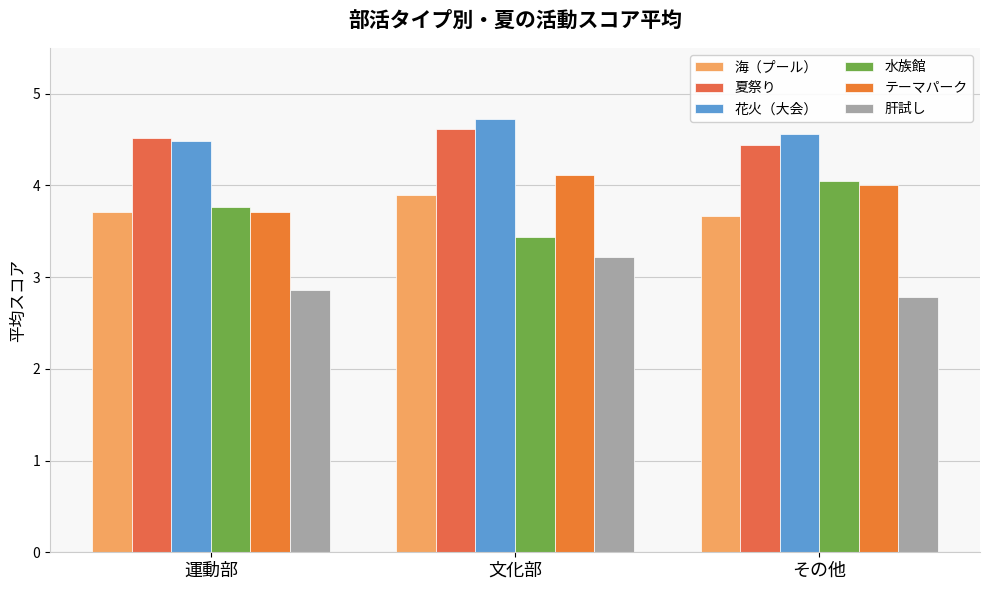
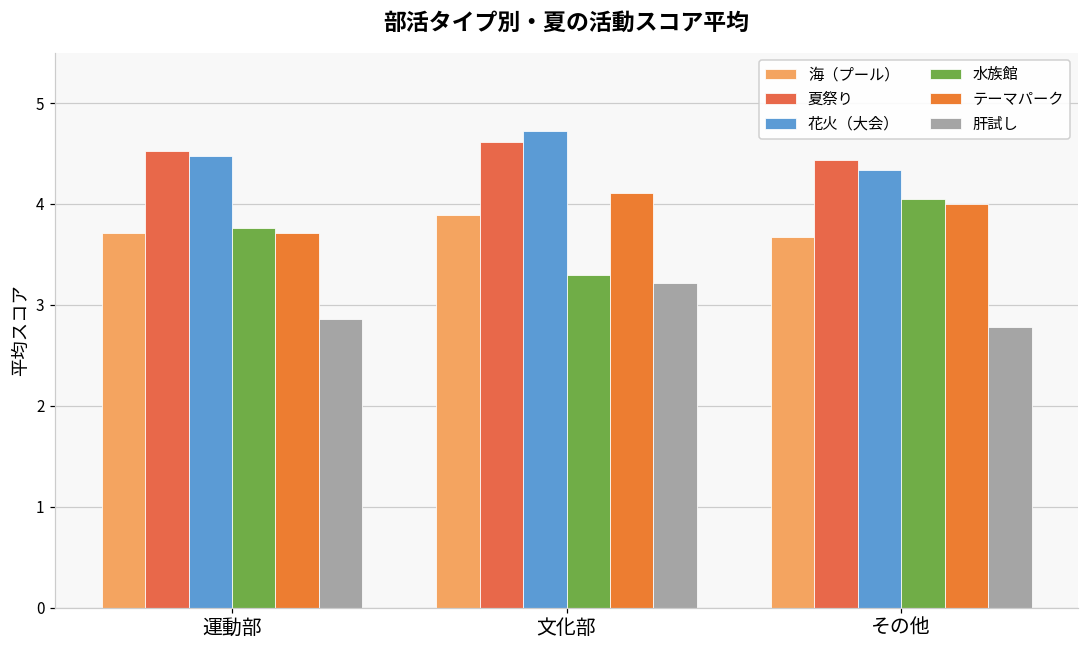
水族館, 文化部: 3.4 -> 3.3
花火（大会）, その他: 4.6 -> 4.3
